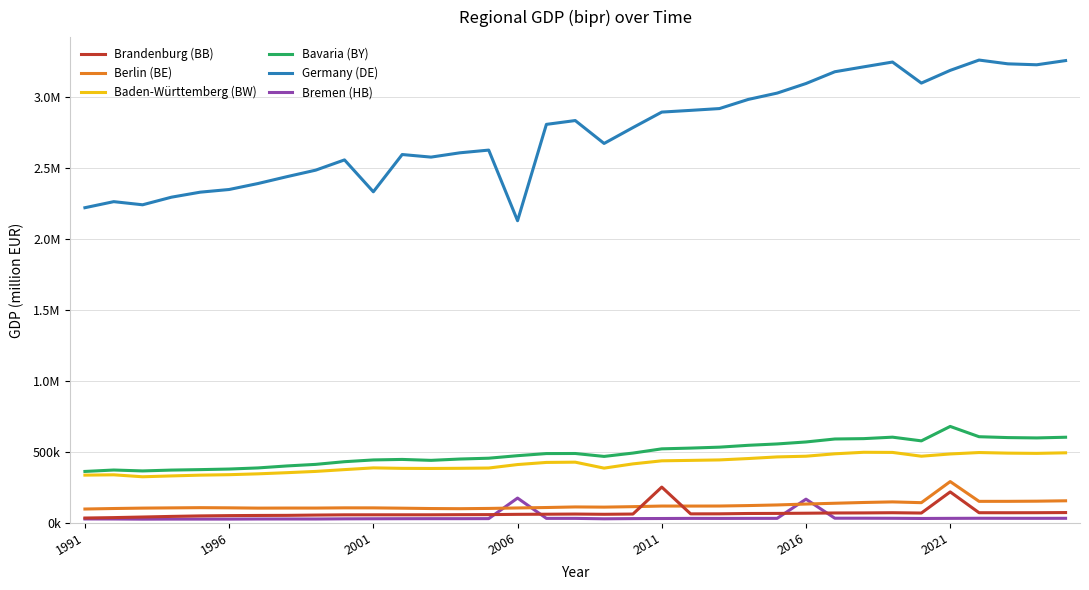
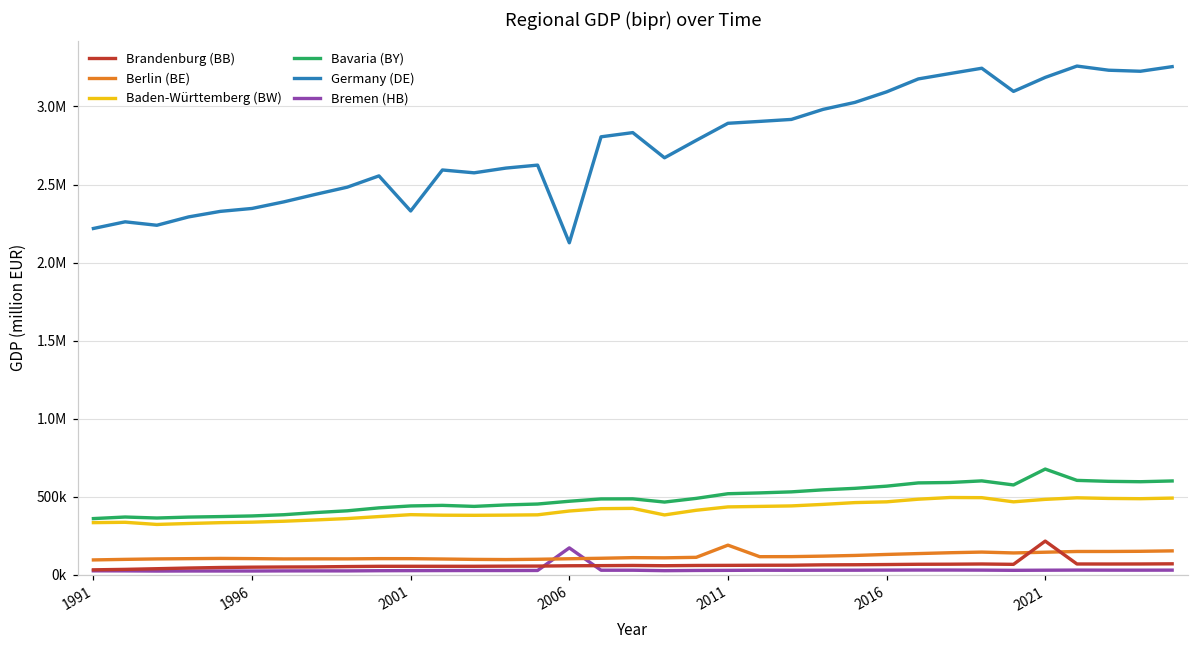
Brandenburg (BB), 2011: 250000 -> 60000
Berlin (BE), 2011: 120000 -> 190000
Bremen (HB), 2016: 170000 -> 30000
Berlin (BE), 2021: 290000 -> 150000
